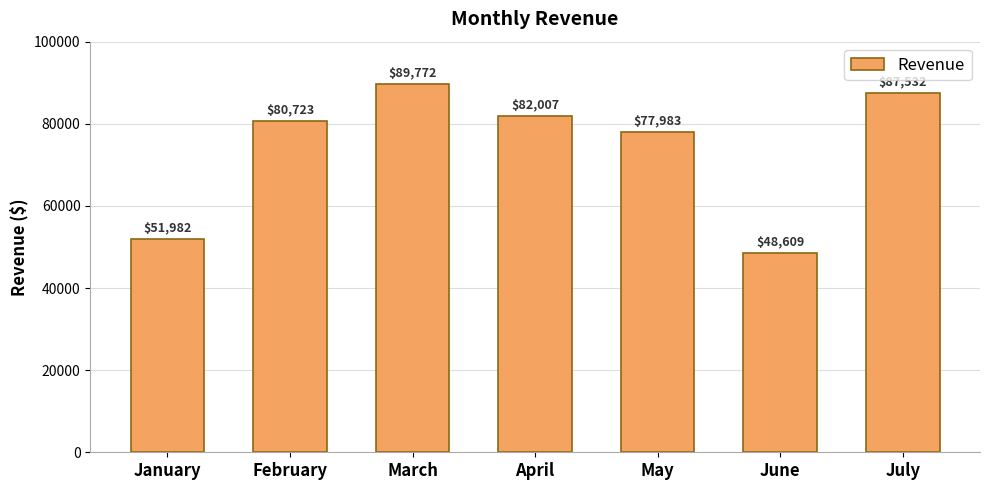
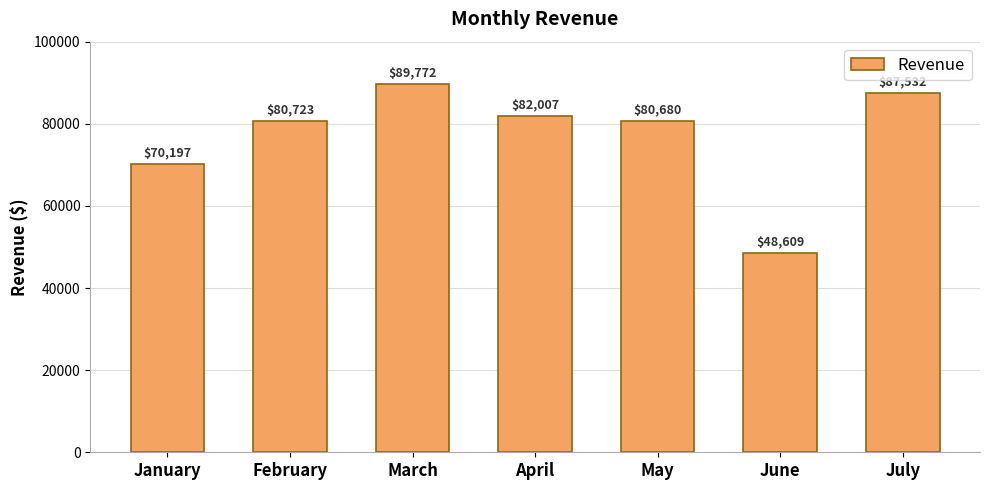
January: $51,982 -> $70,197
May: $77,983 -> $80,680
